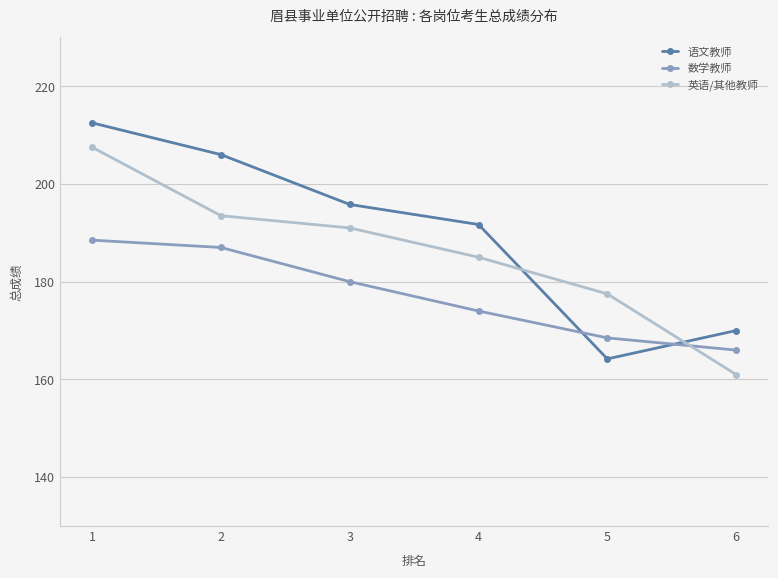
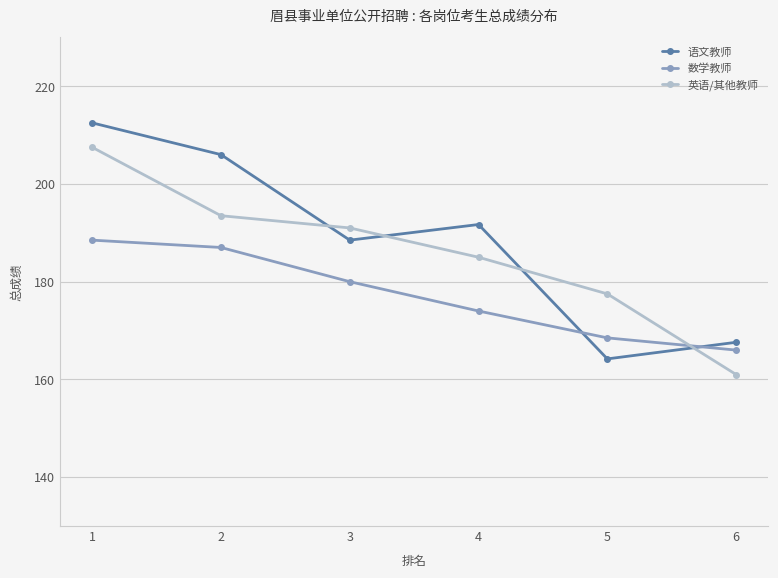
语文教师, 3: 196 -> 189
语文教师, 6: 170 -> 168
